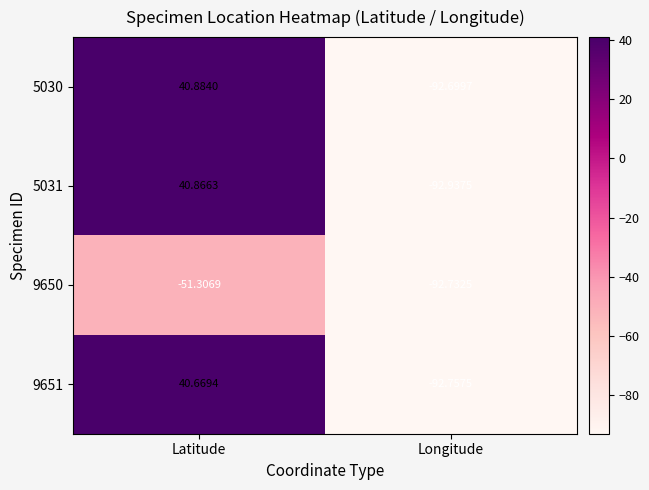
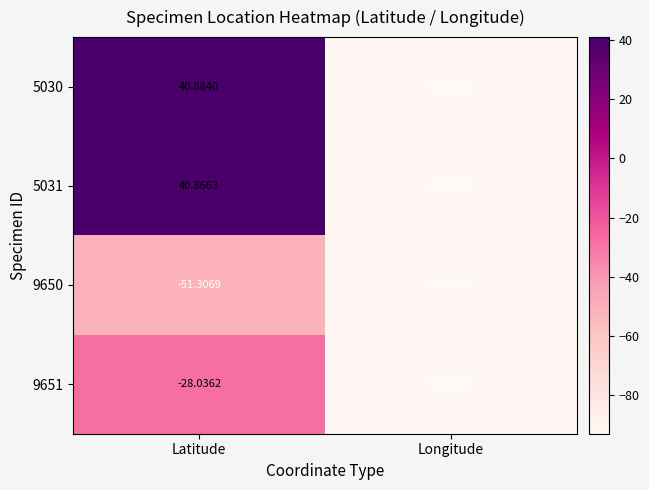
9651, Latitude: 40.6694 -> -28.0362
